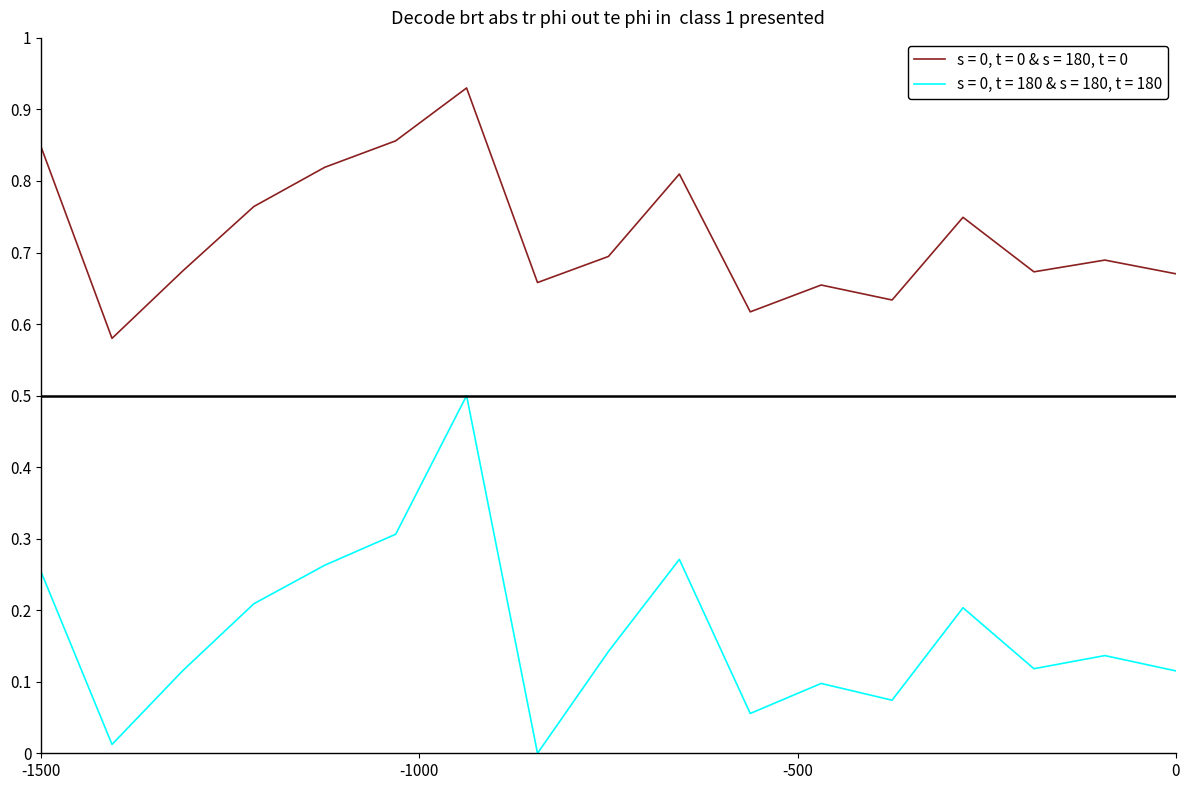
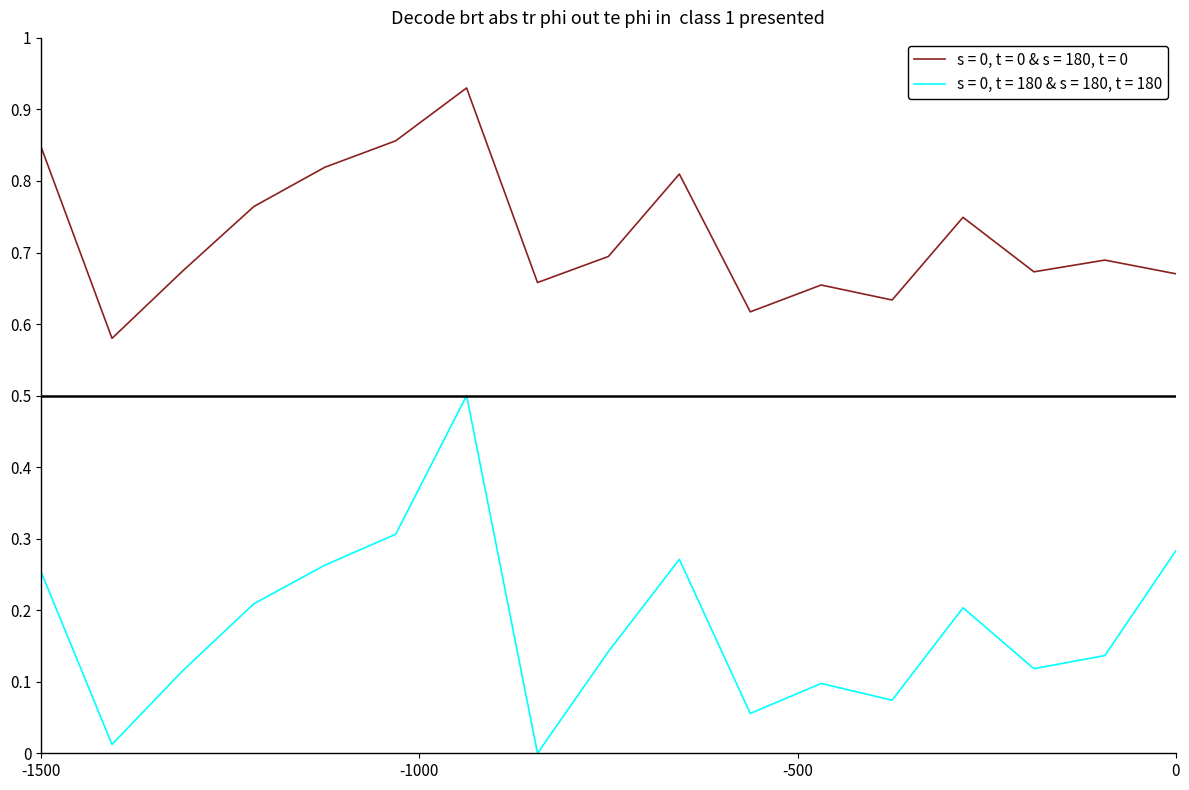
s = 0, t = 180 & s = 180, t = 180, 0: 0.12 -> 0.28
